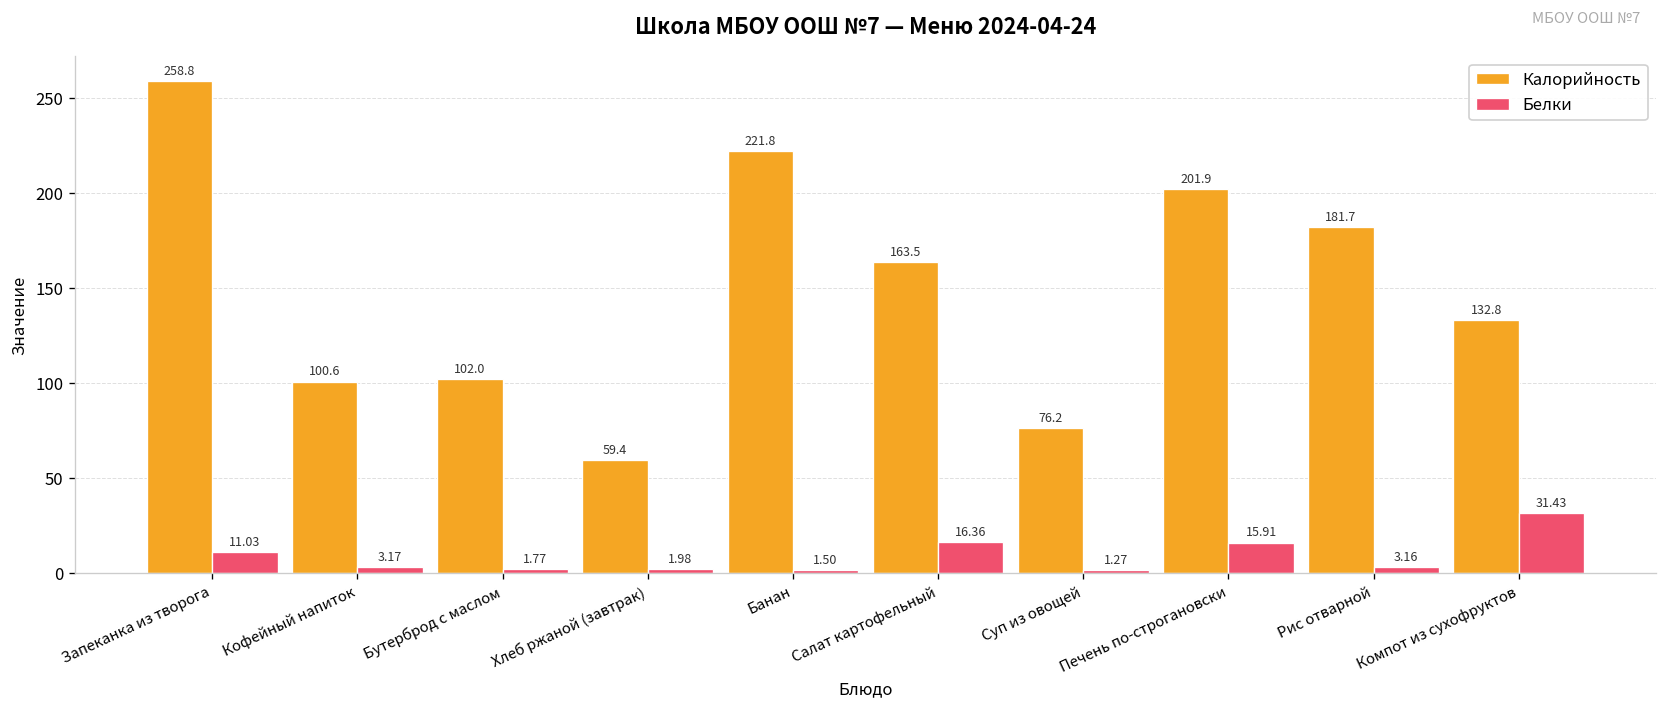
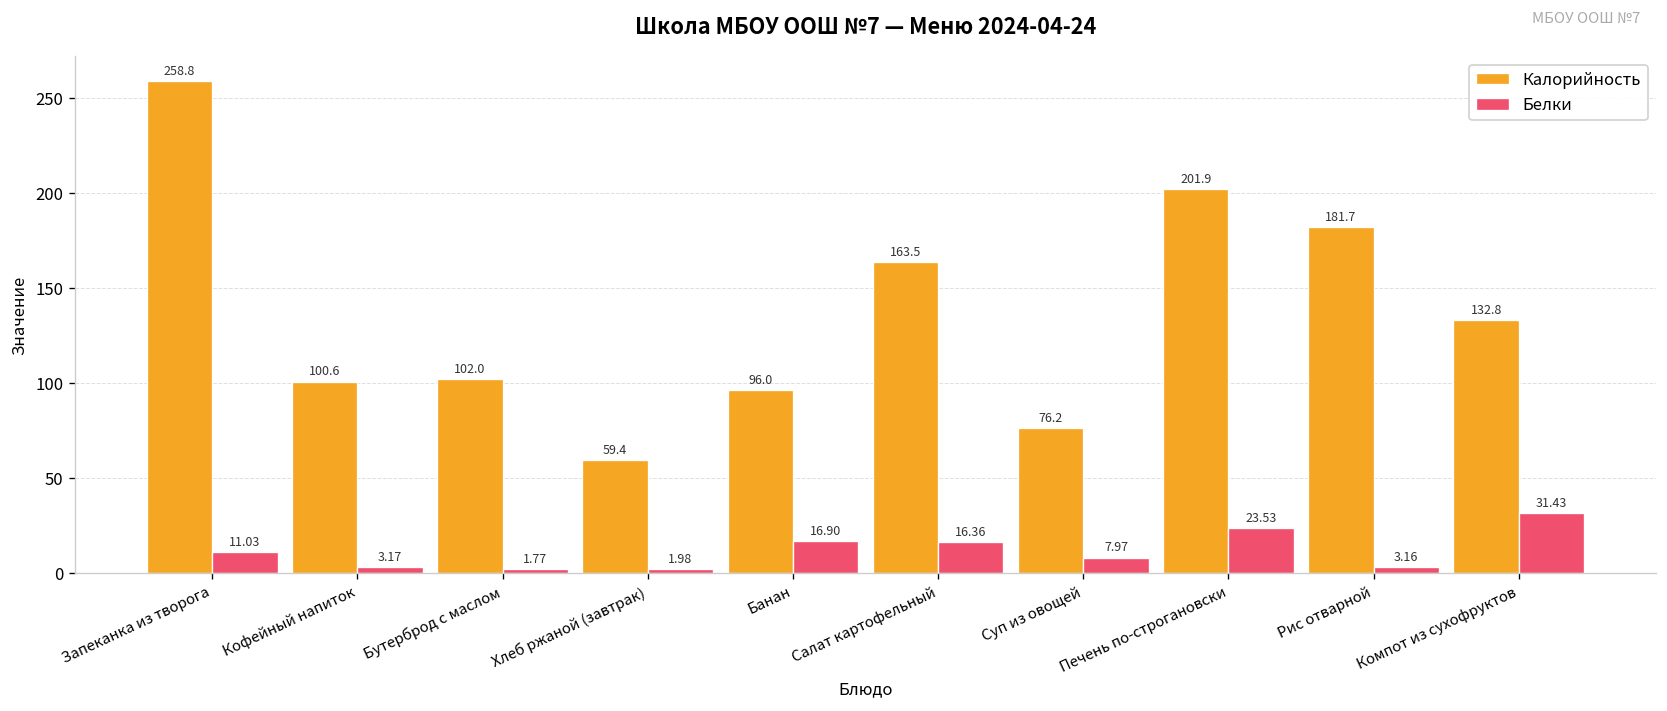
Калорийность, Банан: 221.8 -> 96.0
Белки, Банан: 1.50 -> 16.90
Белки, Суп из овощей: 1.27 -> 7.97
Белки, Печень по-строгановски: 15.91 -> 23.53
